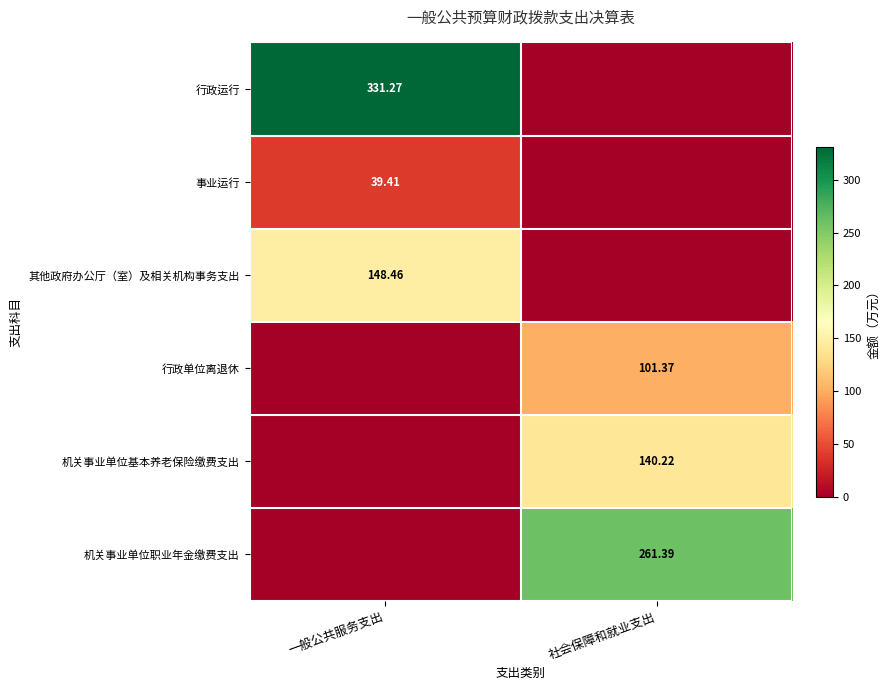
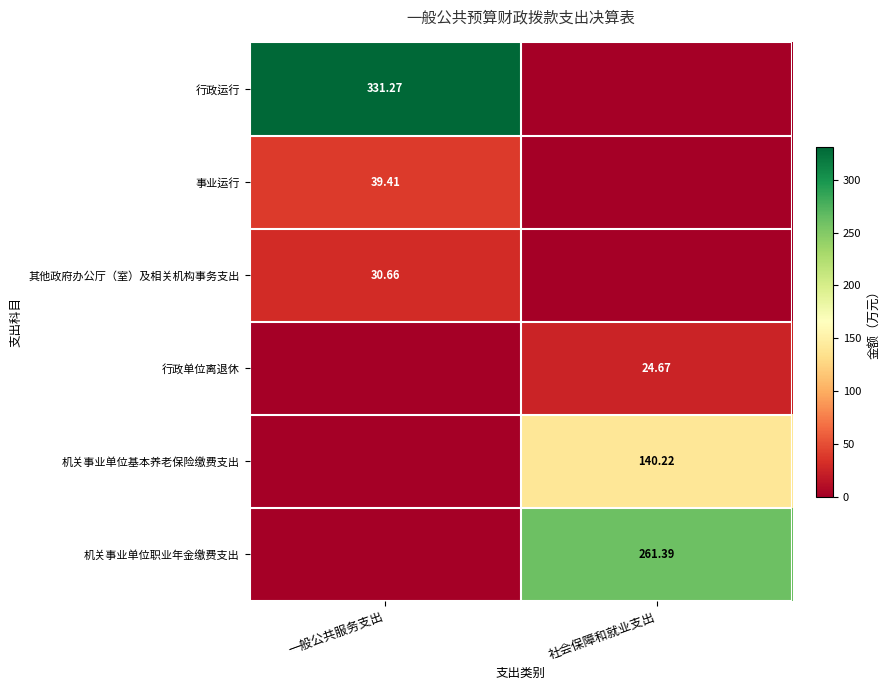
其他政府办公厅（室）及相关机构事务支出, 一般公共服务支出: 148.46 -> 30.66
行政单位离退休, 社会保障和就业支出: 101.37 -> 24.67
